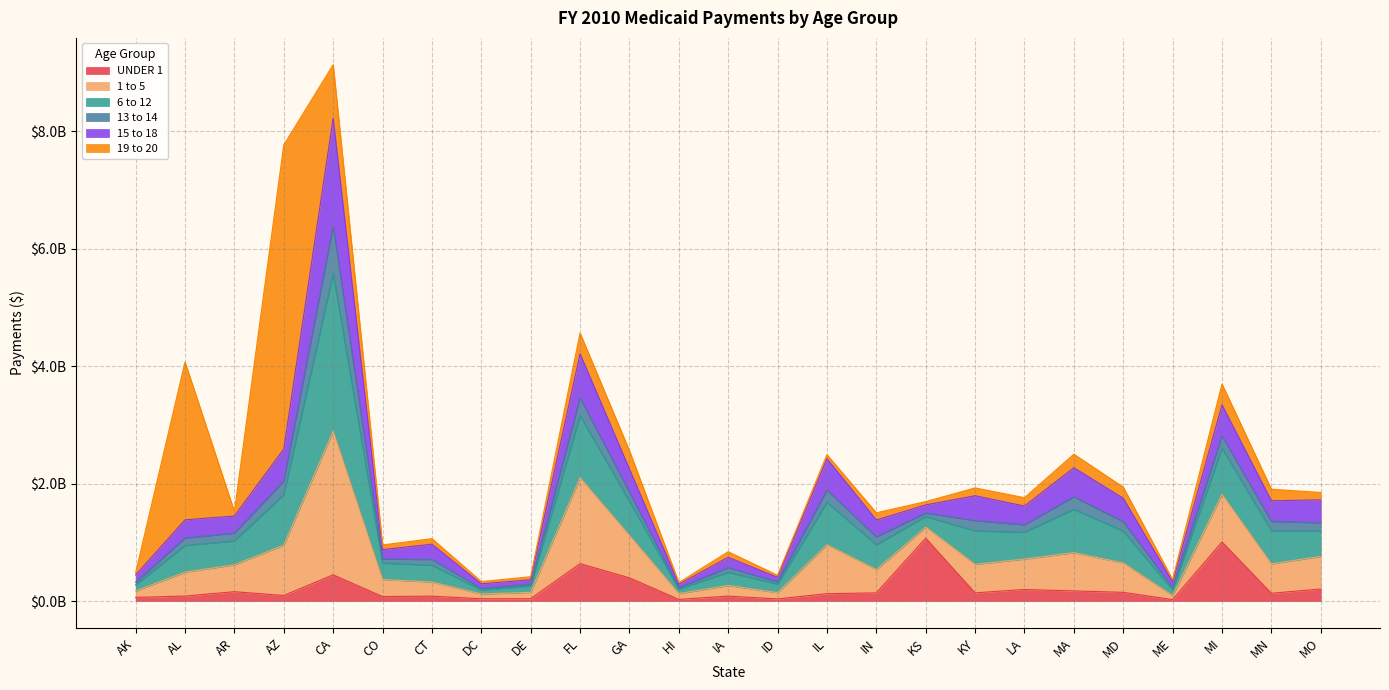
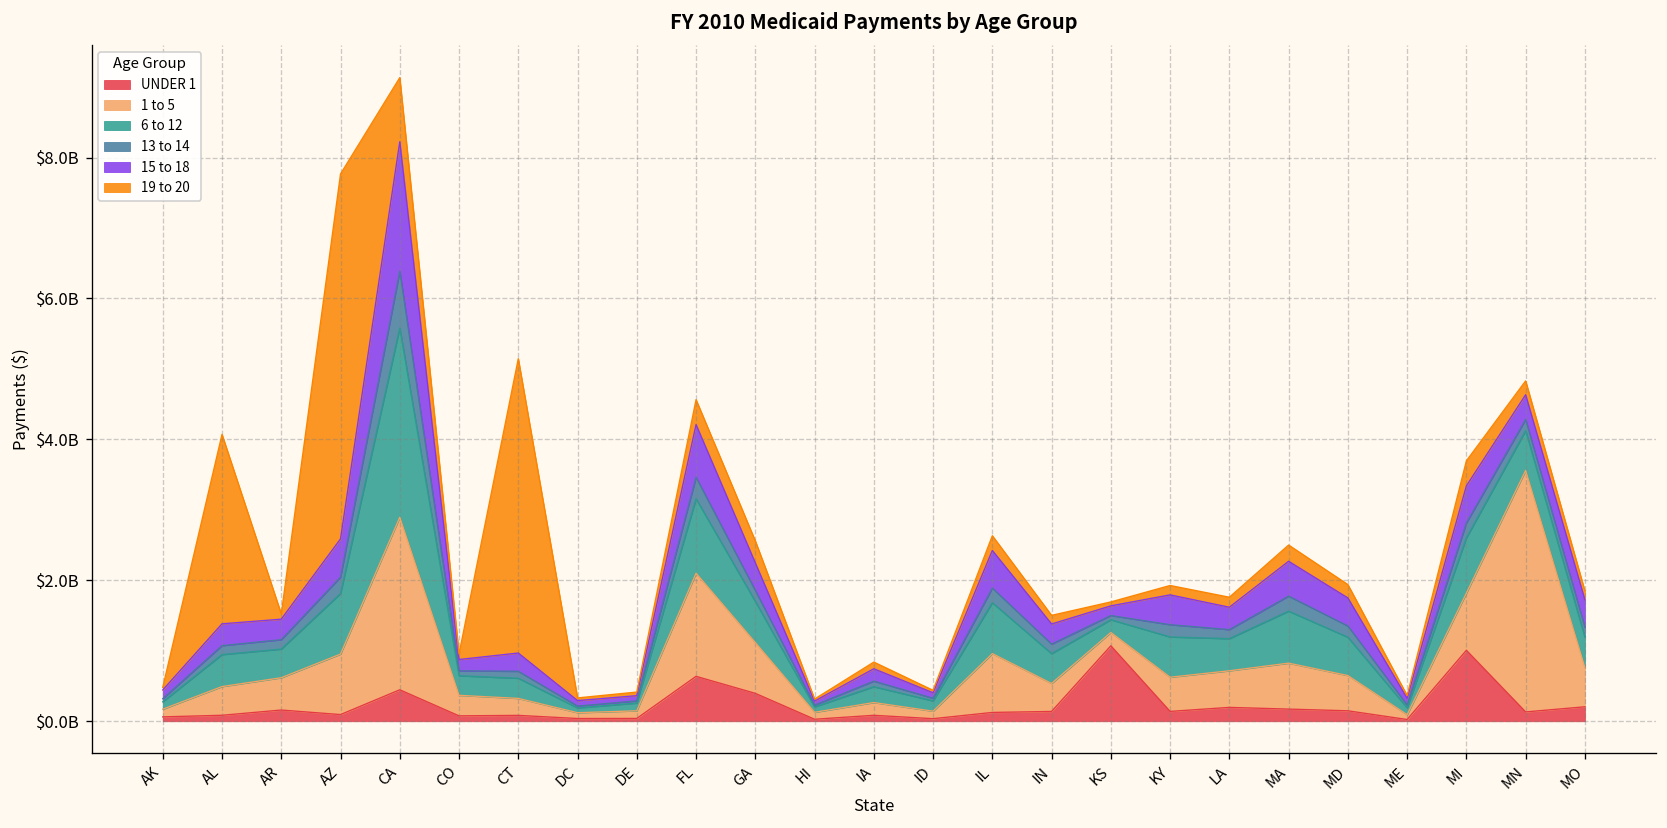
19 to 20, CT: $100000000 -> $4200000000
19 to 20, IL: $100000000 -> $200000000
1 to 5, MN: $500000000 -> $3400000000
